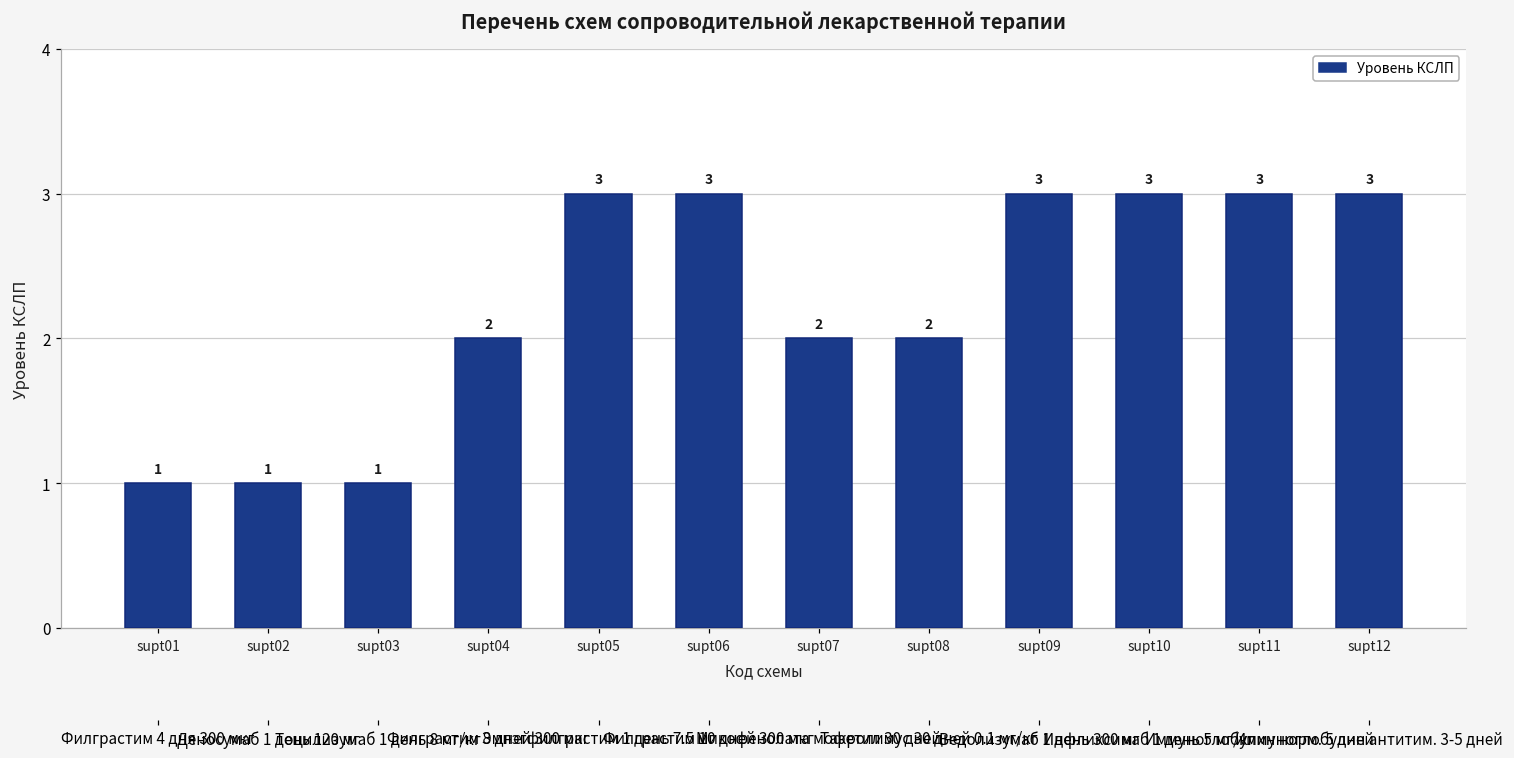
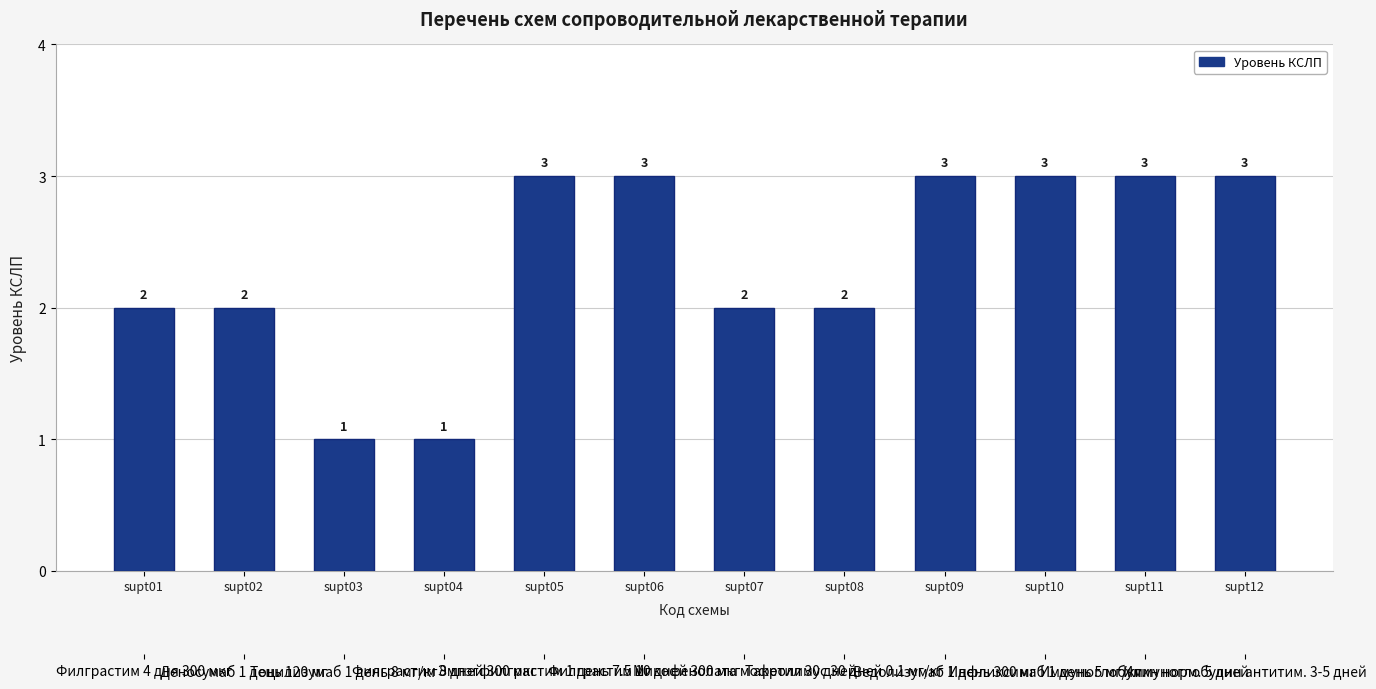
supt01: 1 -> 2
supt02: 1 -> 2
supt04: 2 -> 1
